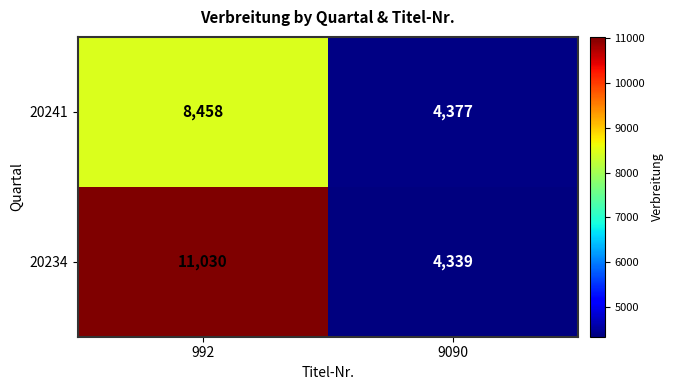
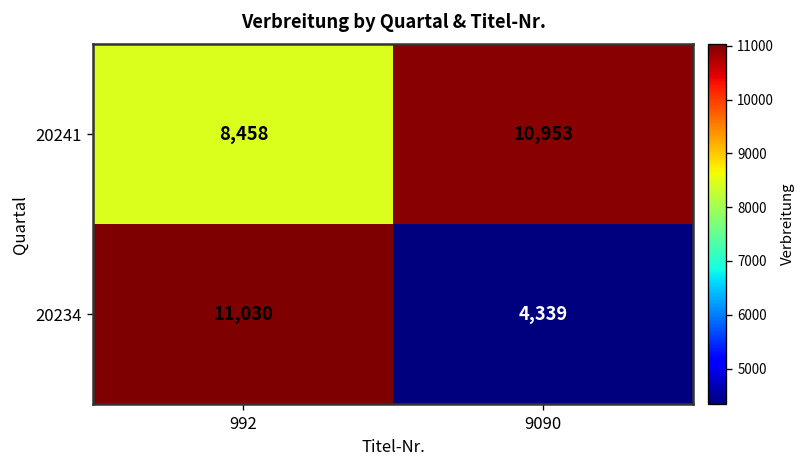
20241, 9090: 4,377 -> 10,953
